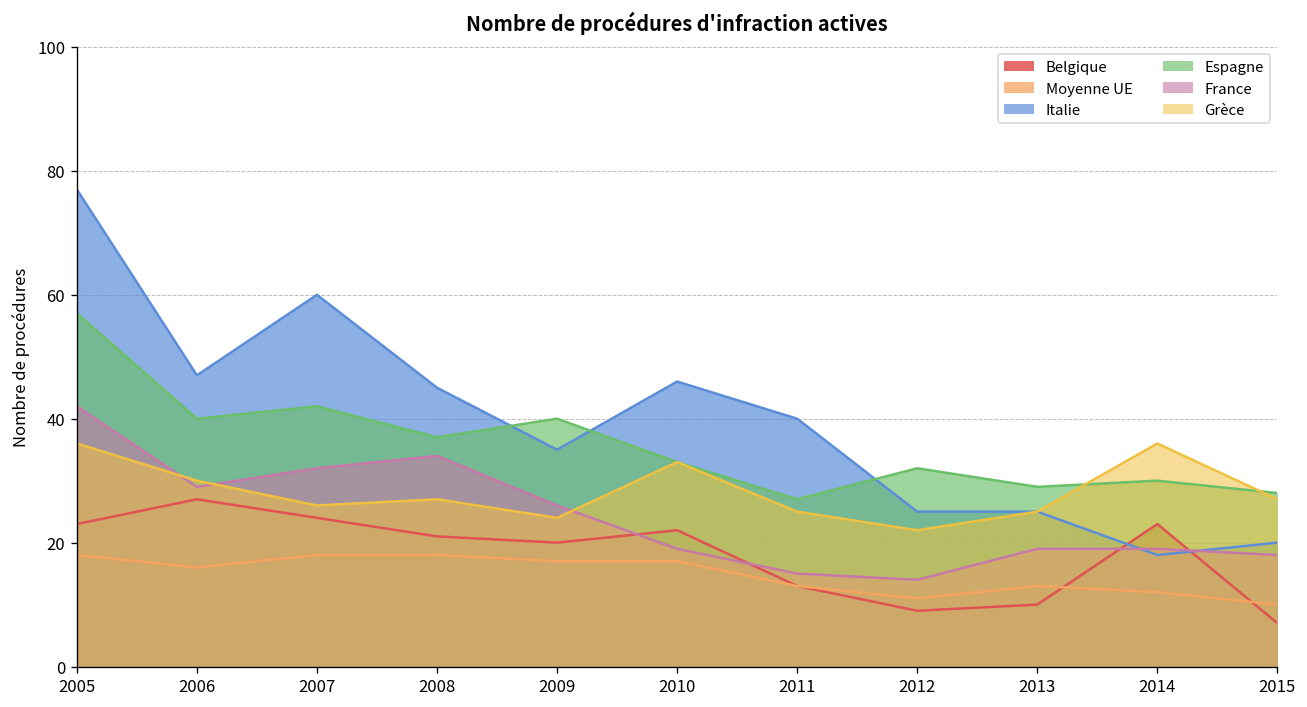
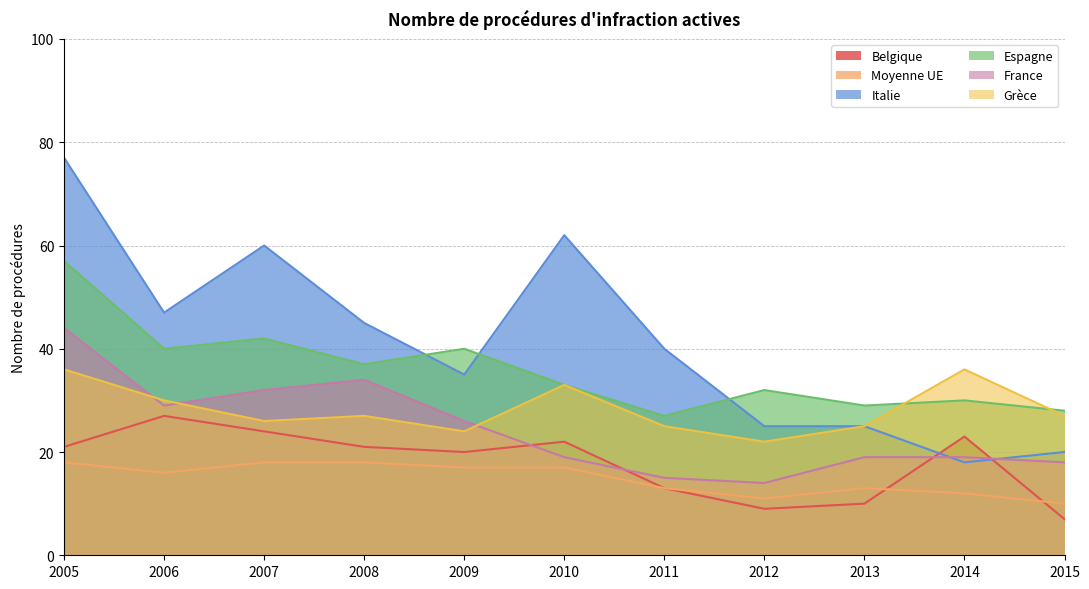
Belgique, 2005: 23 -> 21
France, 2005: 42 -> 44
Italie, 2010: 46 -> 62
